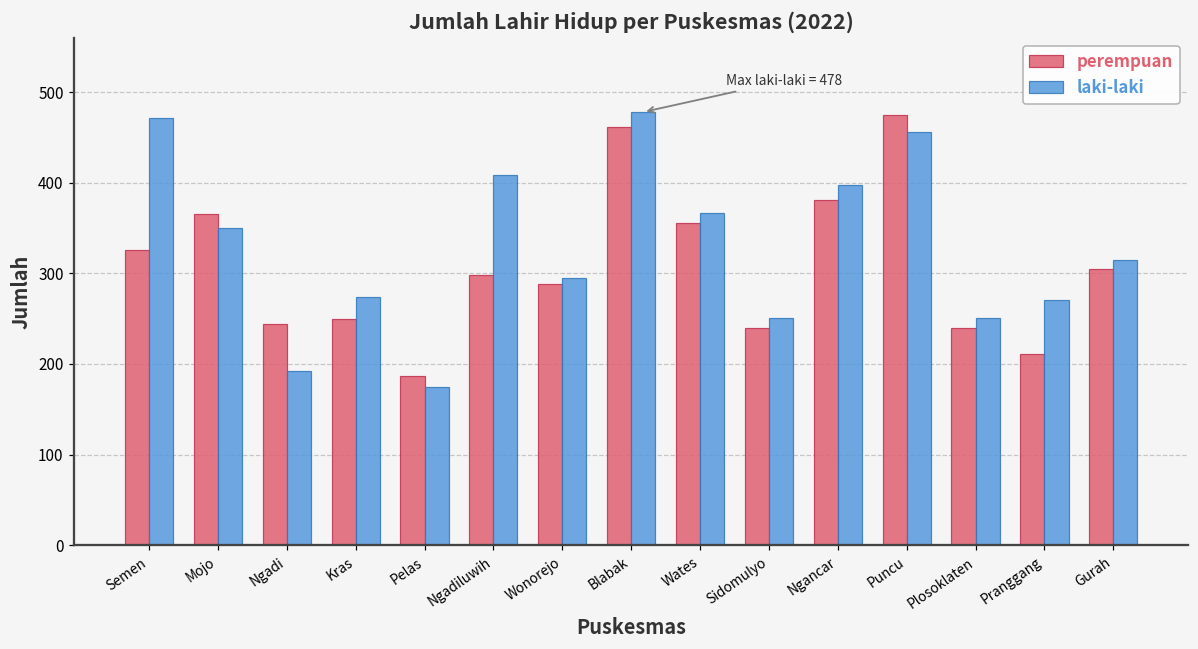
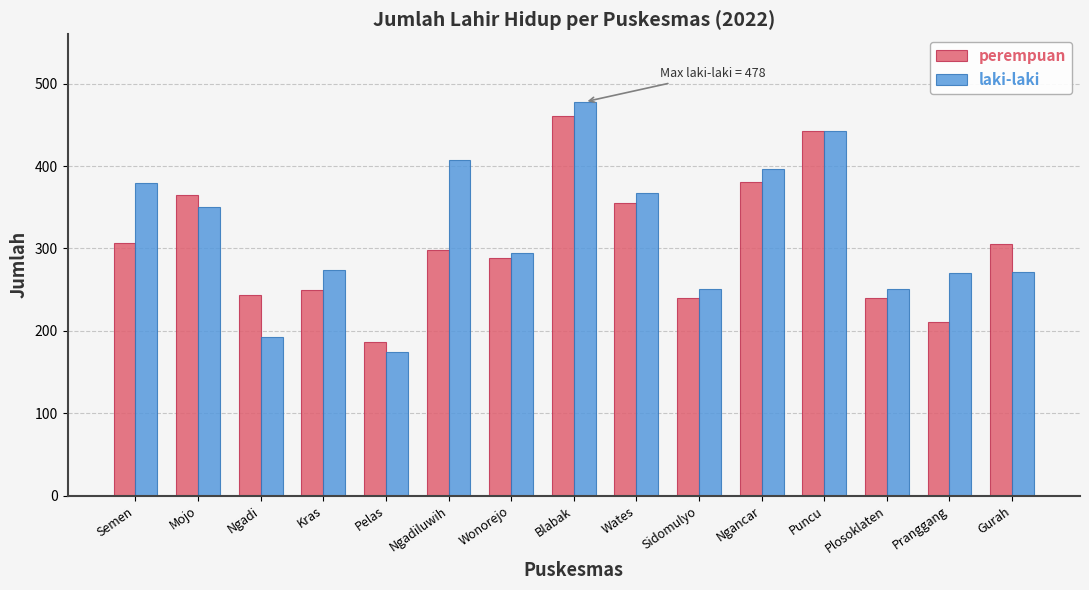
perempuan, Semen: 330 -> 310
laki-laki, Semen: 470 -> 380
perempuan, Puncu: 480 -> 440
laki-laki, Puncu: 460 -> 440
laki-laki, Gurah: 320 -> 270
